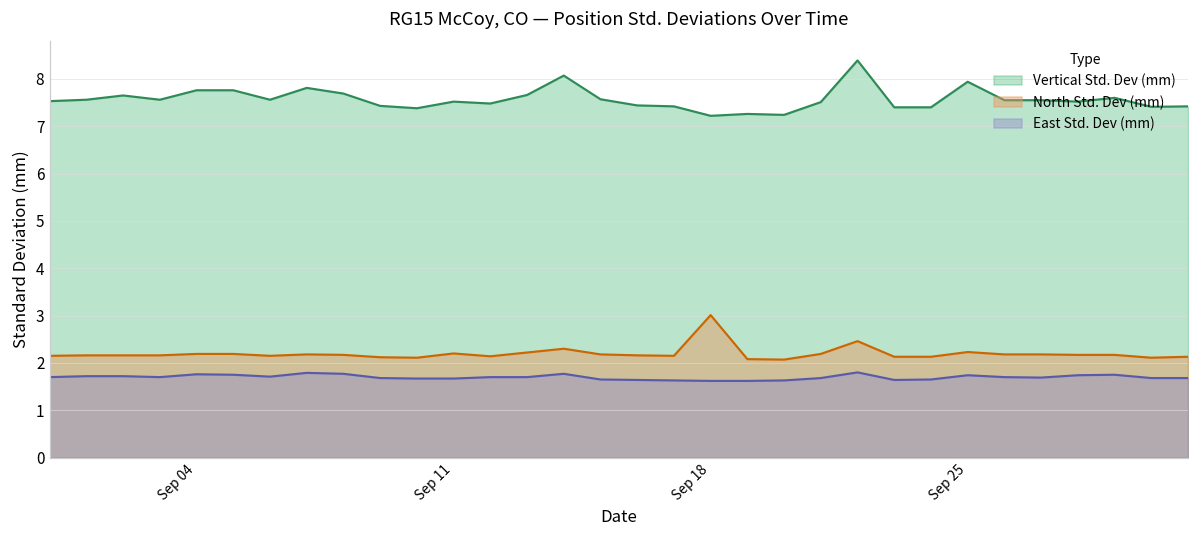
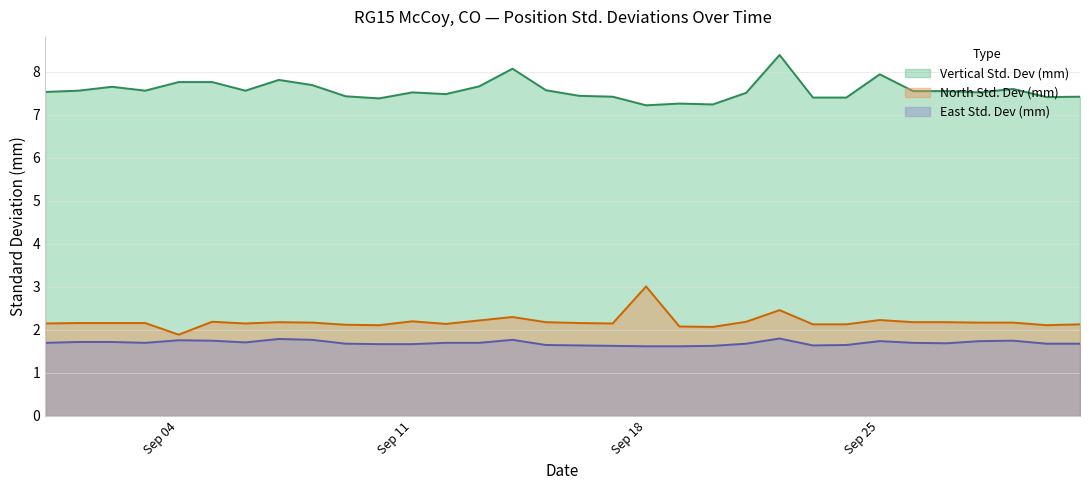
North Std. Dev (mm), Sep 04: 2.2 -> 1.9
